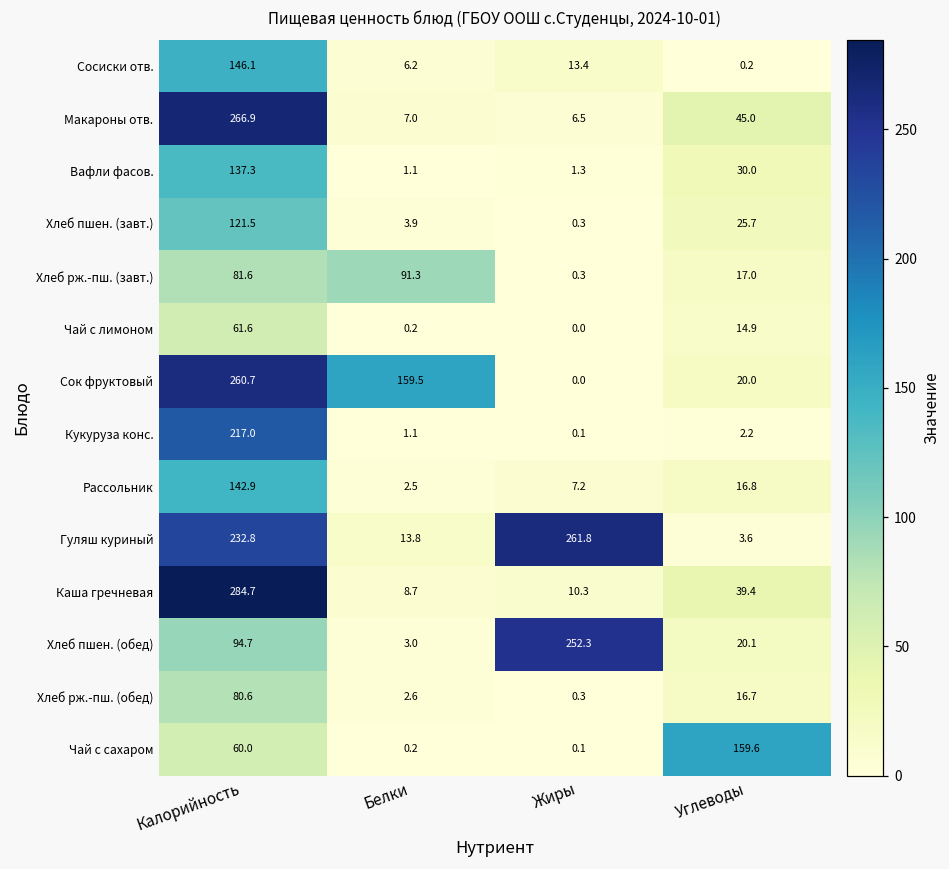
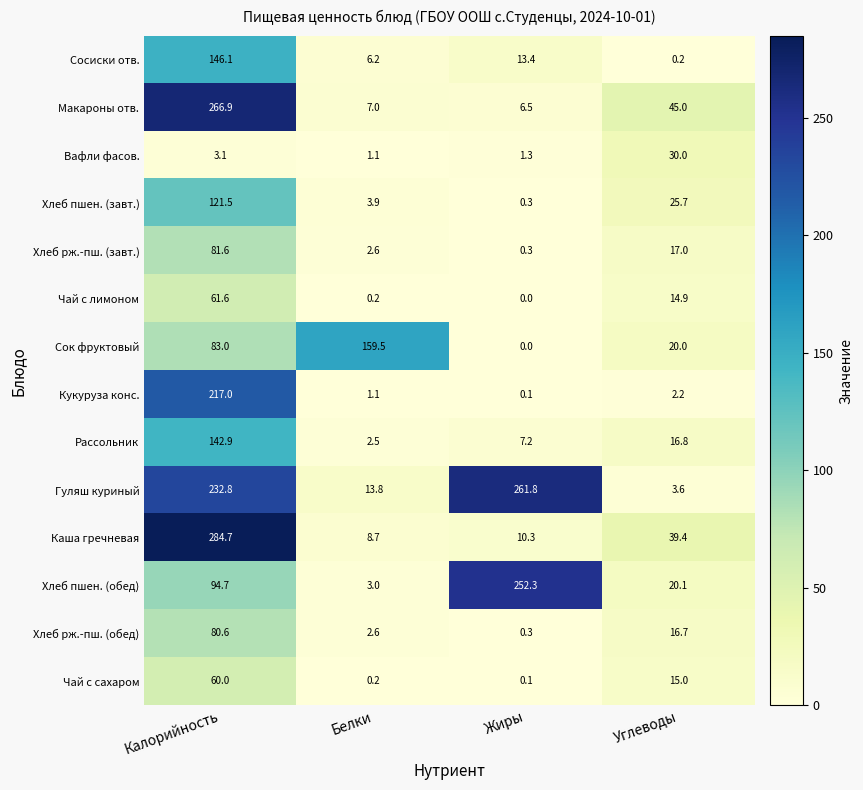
Вафли фасов., Калорийность: 137.3 -> 3.1
Хлеб рж.-пш. (завт.), Белки: 91.3 -> 2.6
Сок фруктовый, Калорийность: 260.7 -> 83.0
Чай с сахаром, Углеводы: 159.6 -> 15.0
